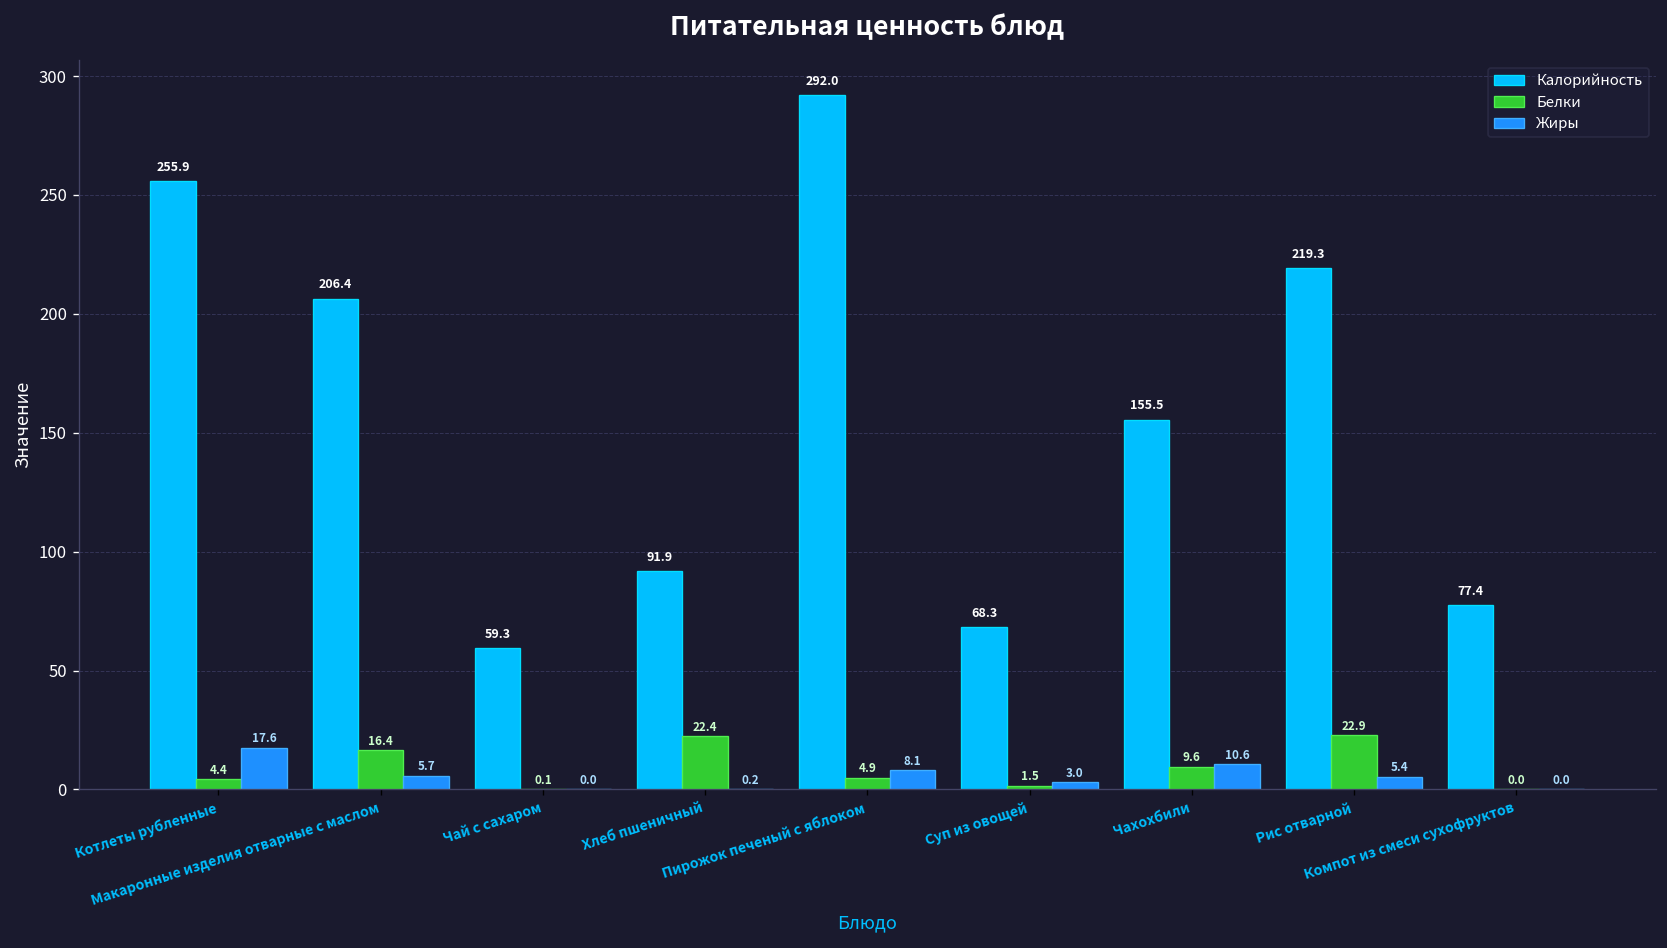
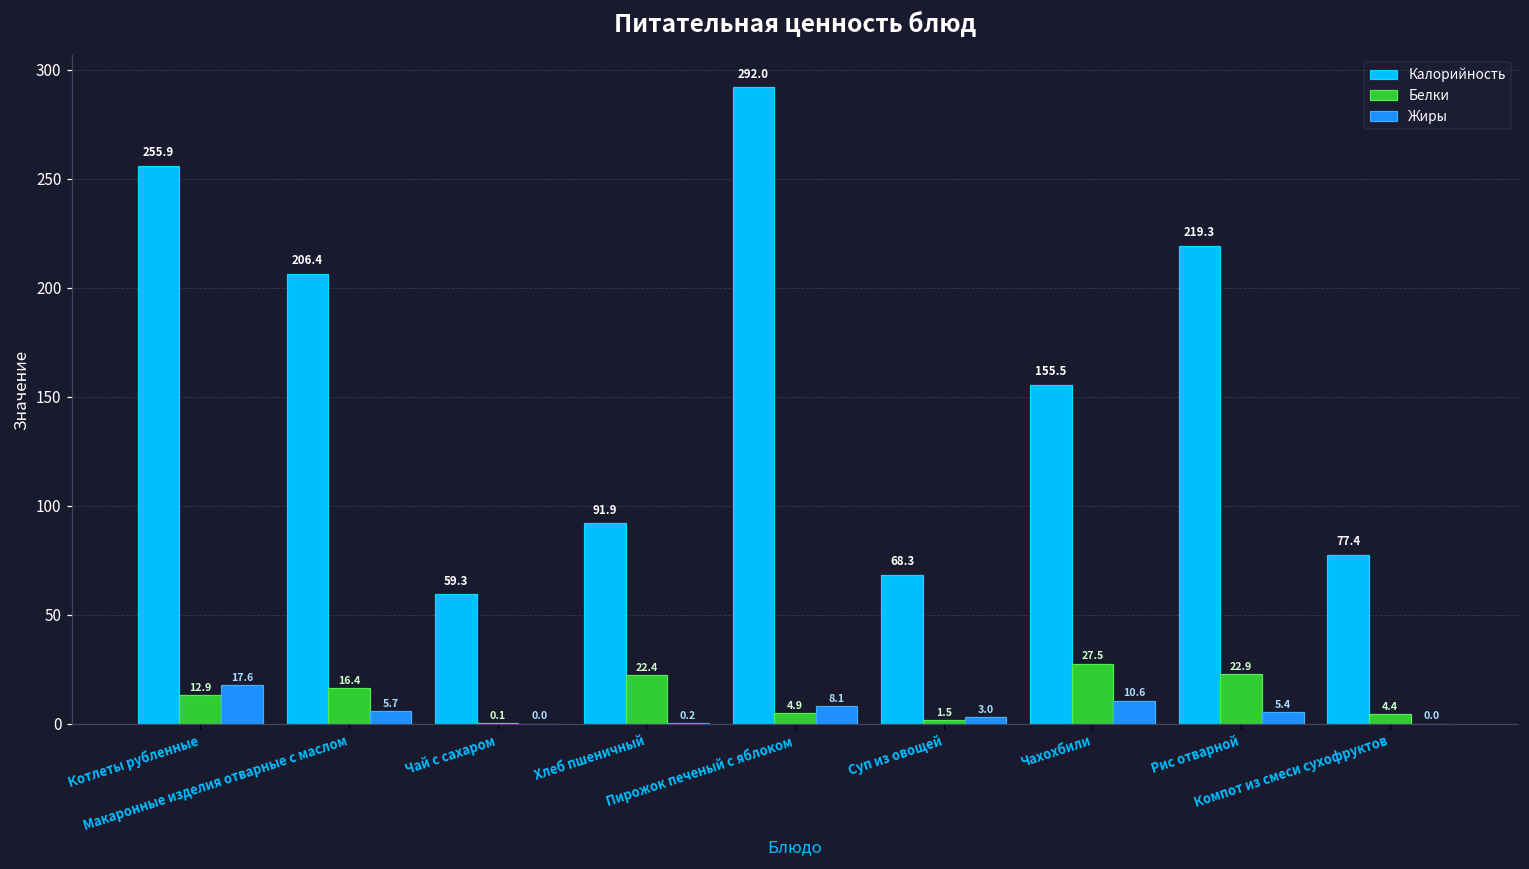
Белки, Котлеты рубленные: 4.4 -> 12.9
Белки, Чахохбили: 9.6 -> 27.5
Белки, Компот из смеси сухофруктов: 0.0 -> 4.4
